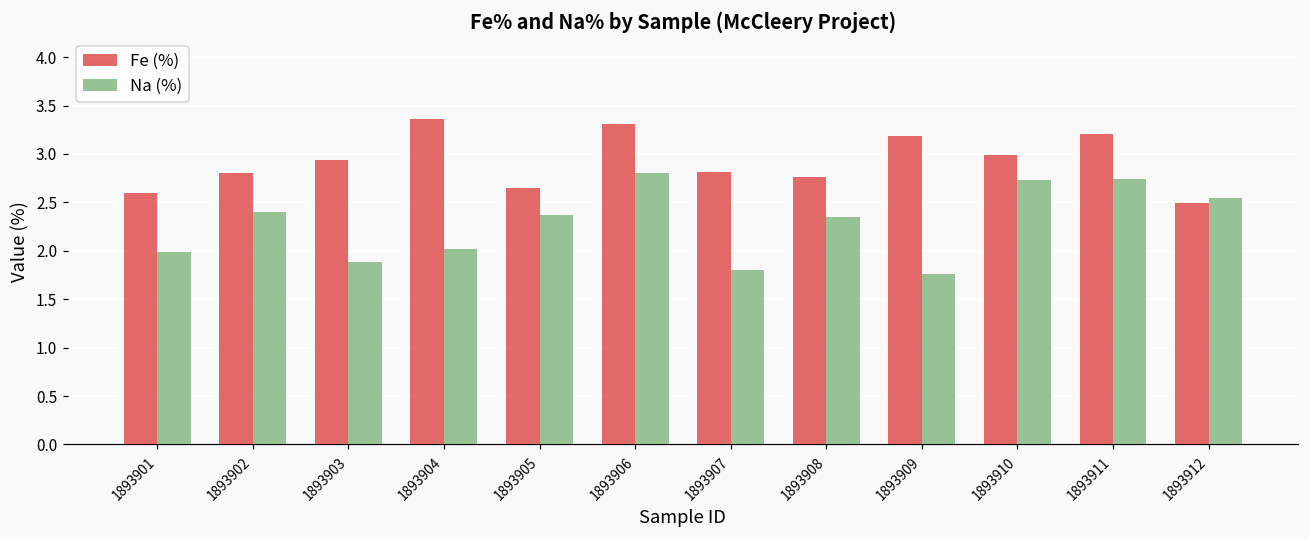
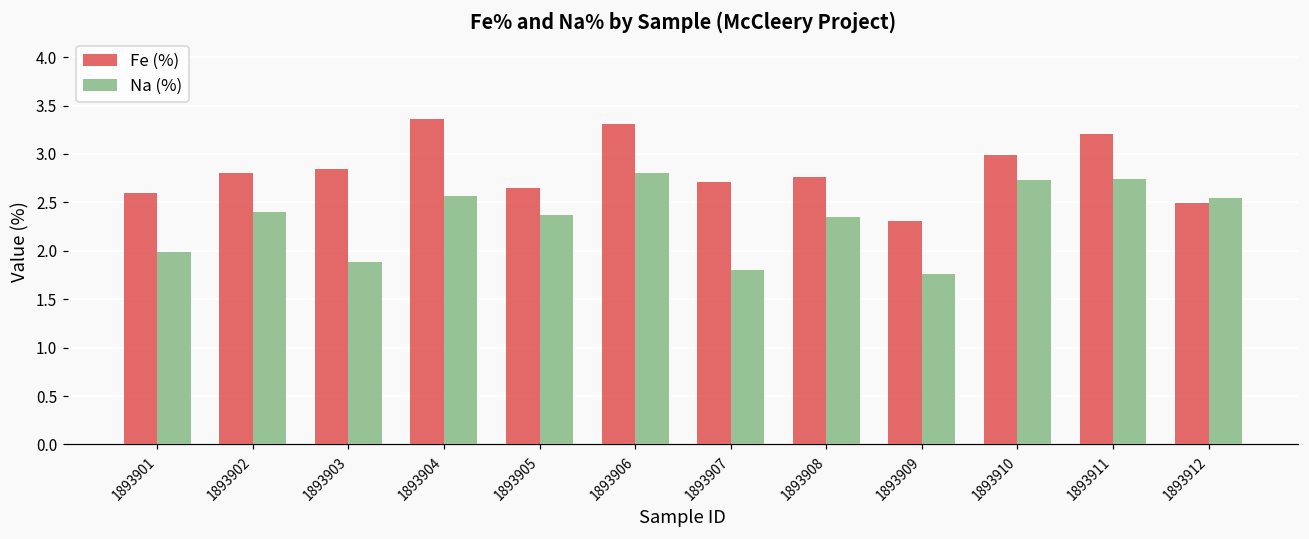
Fe (%), 1893903: 2.9 -> 2.8
Na (%), 1893904: 2.0 -> 2.6
Fe (%), 1893907: 2.8 -> 2.7
Fe (%), 1893909: 3.2 -> 2.3
